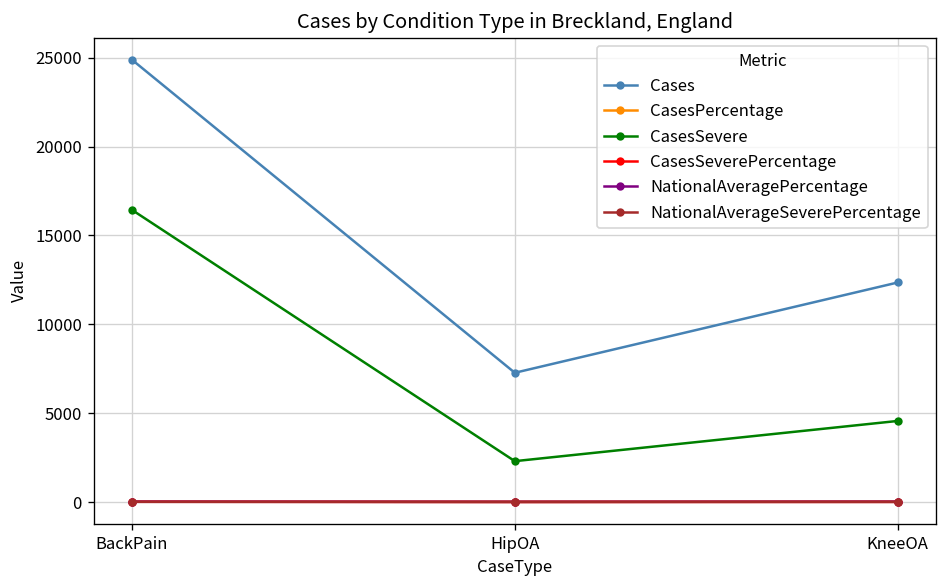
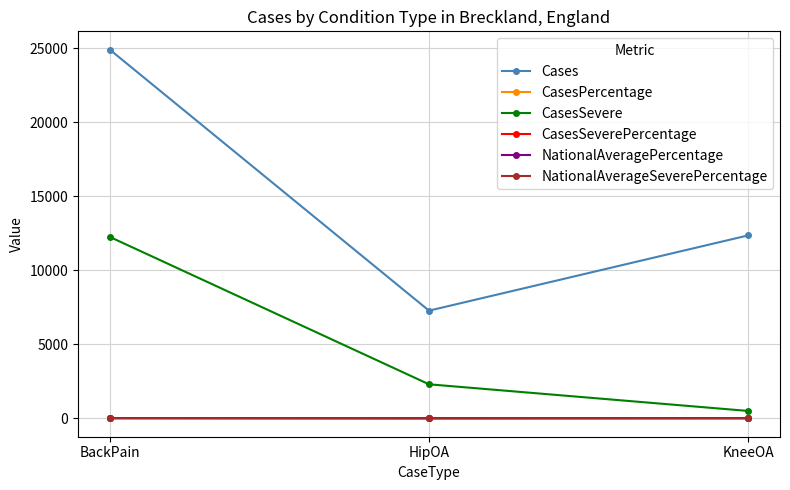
CasesSevere, BackPain: 16400 -> 12200
CasesSevere, KneeOA: 4600 -> 500
